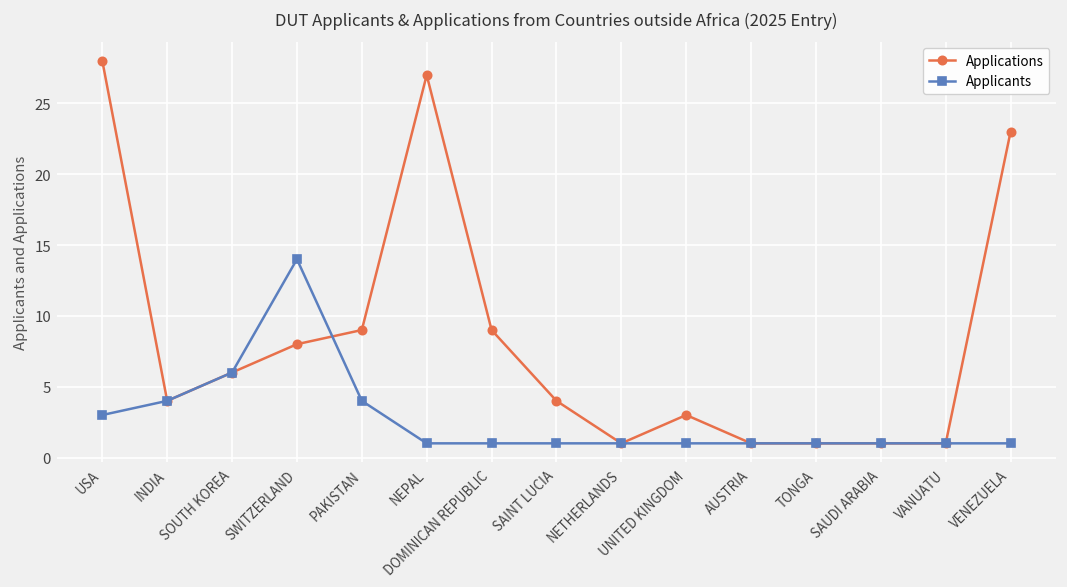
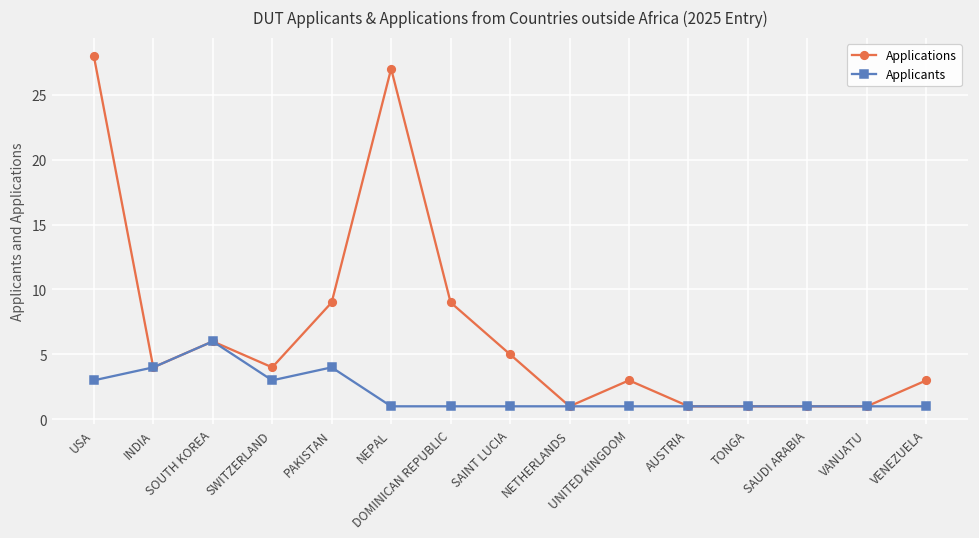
Applications, SWITZERLAND: 8 -> 4
Applicants, SWITZERLAND: 14 -> 3
Applications, SAINT LUCIA: 4 -> 5
Applications, VENEZUELA: 23 -> 3
